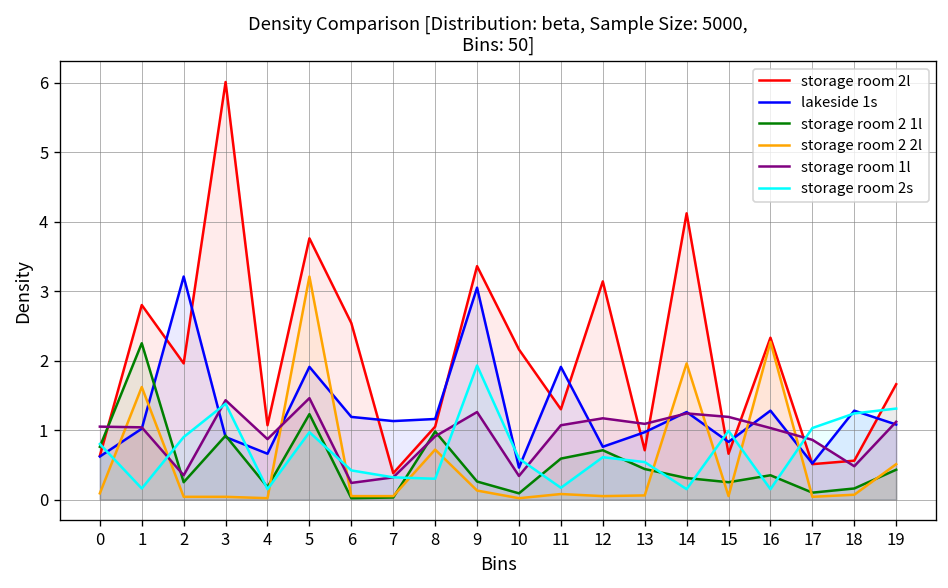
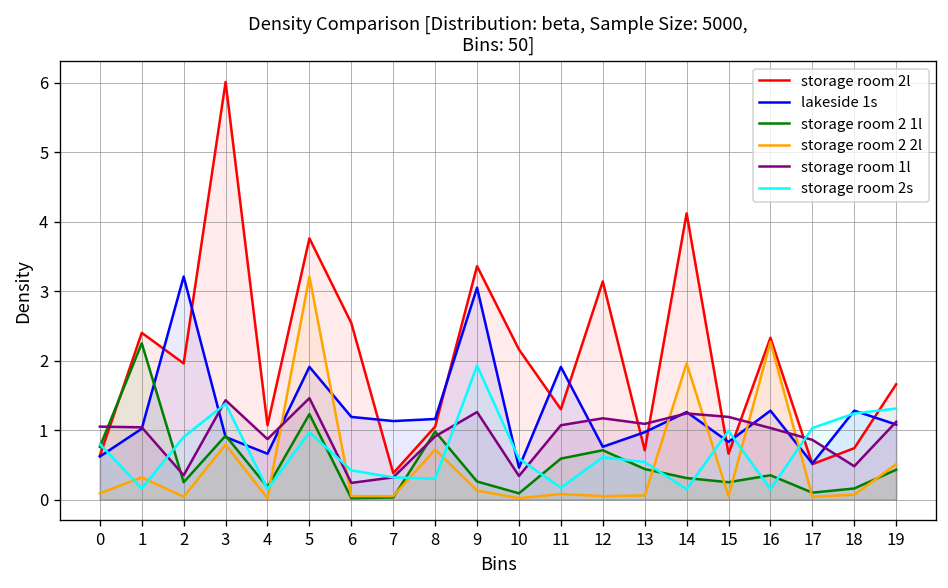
storage room 2l, 1: 2.8 -> 2.4
storage room 2 2l, 1: 1.6 -> 0.3
storage room 2 2l, 3: 0.0 -> 0.8
storage room 2l, 18: 0.6 -> 0.7
